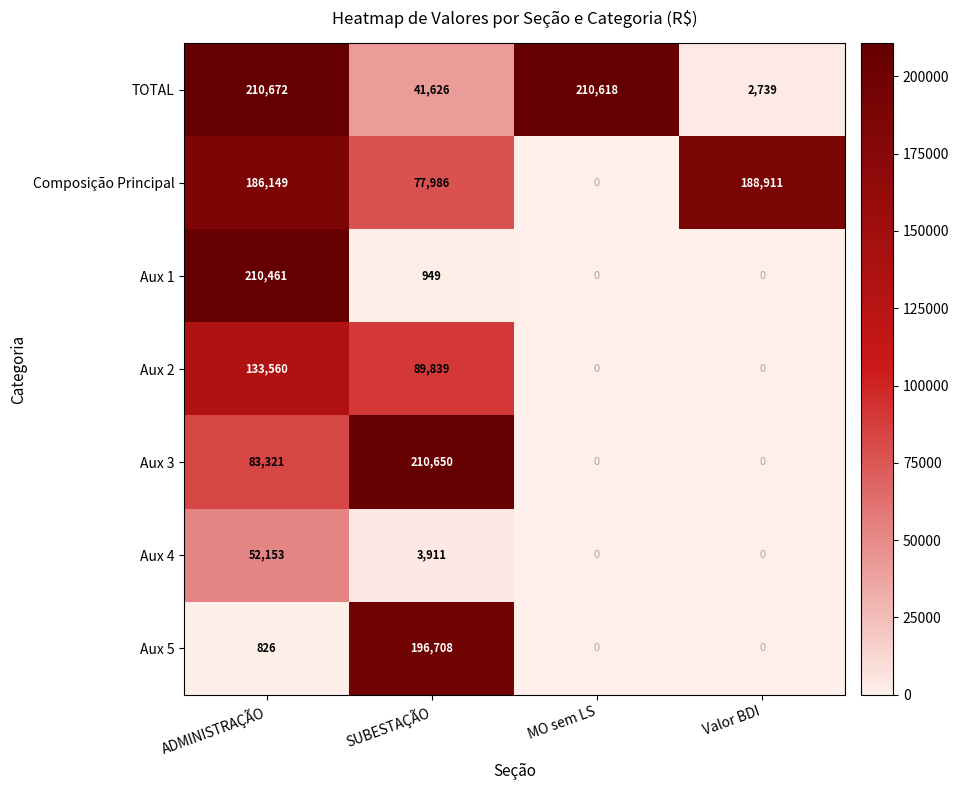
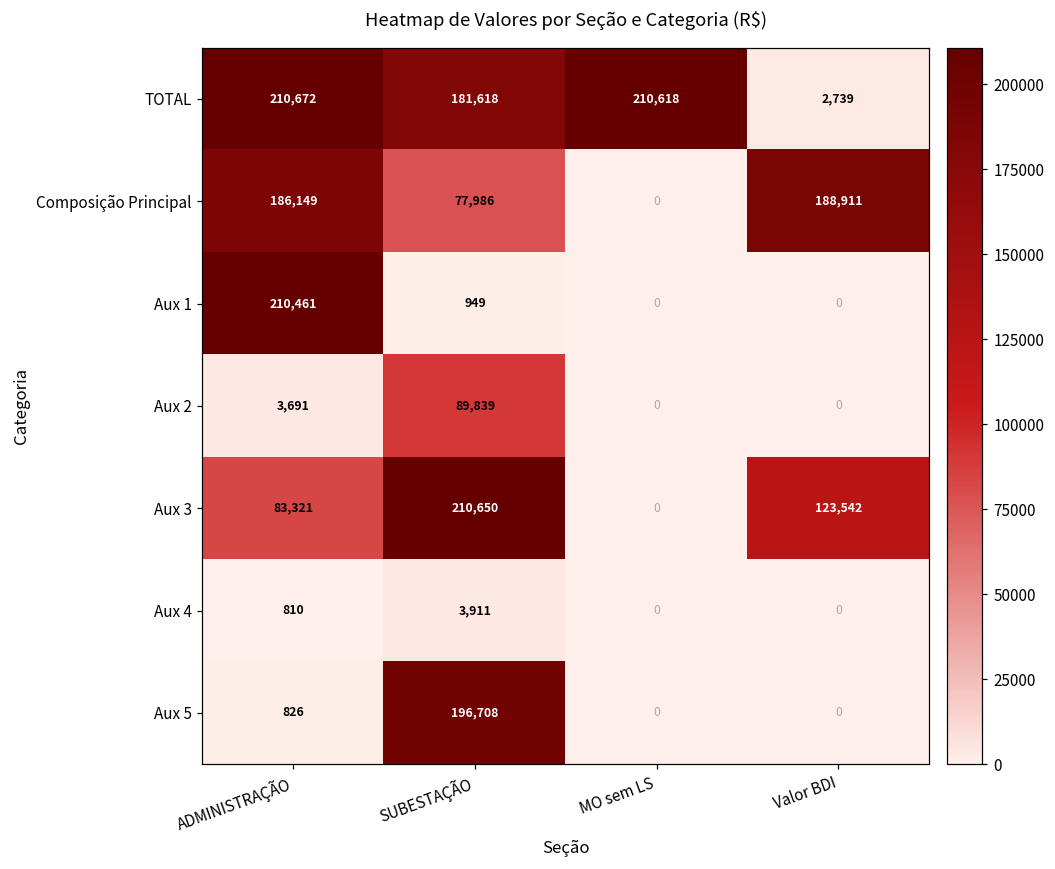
TOTAL, SUBESTAÇÃO: 41,626 -> 181,618
Aux 2, ADMINISTRAÇÃO: 133,560 -> 3,691
Aux 3, Valor BDI: 0 -> 123,542
Aux 4, ADMINISTRAÇÃO: 52,153 -> 810
